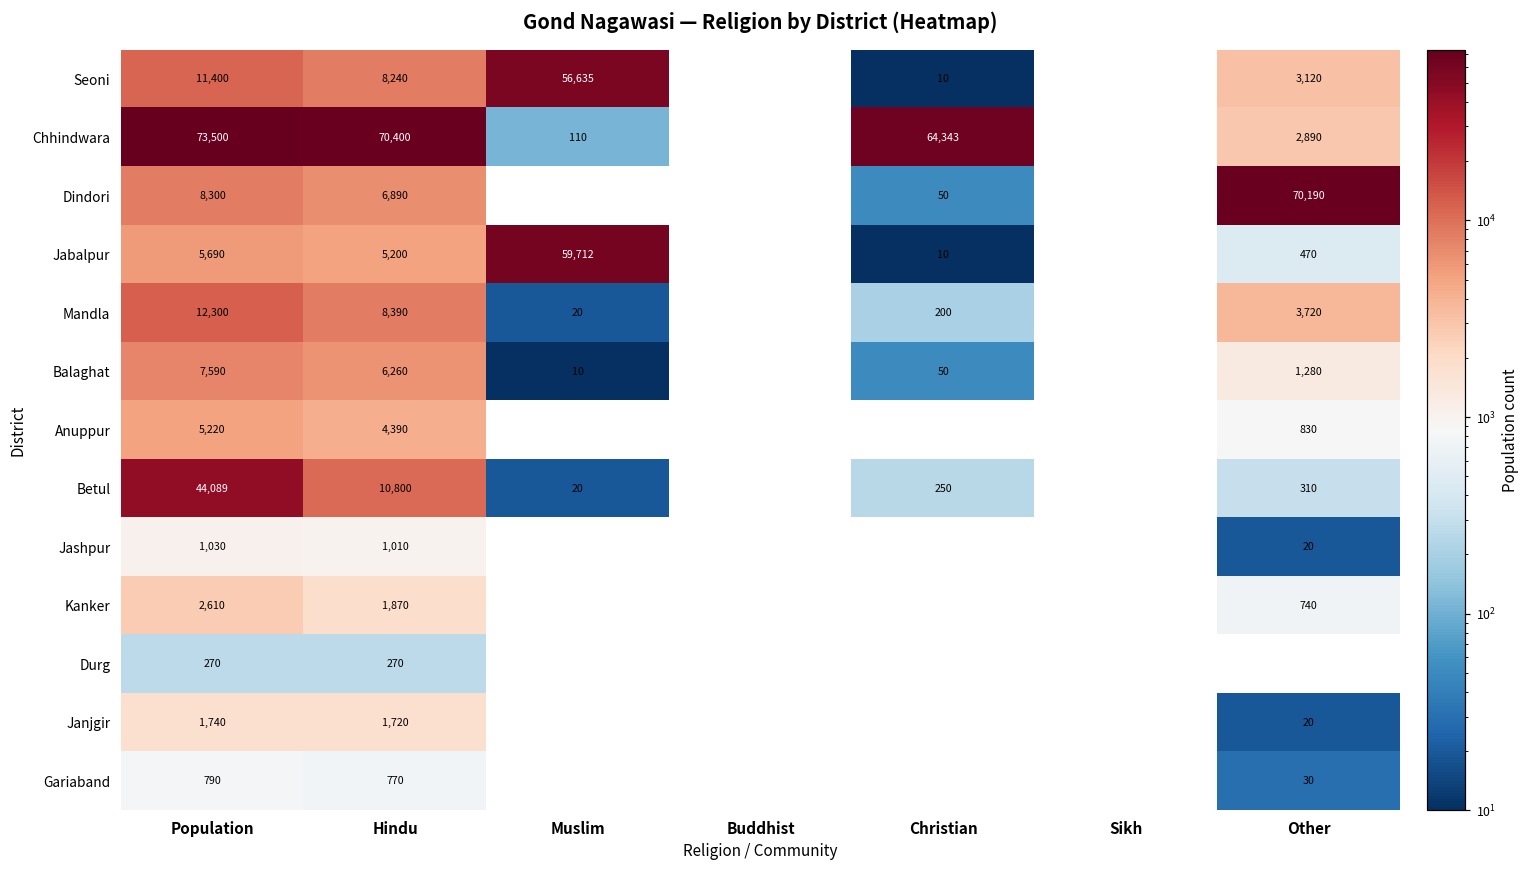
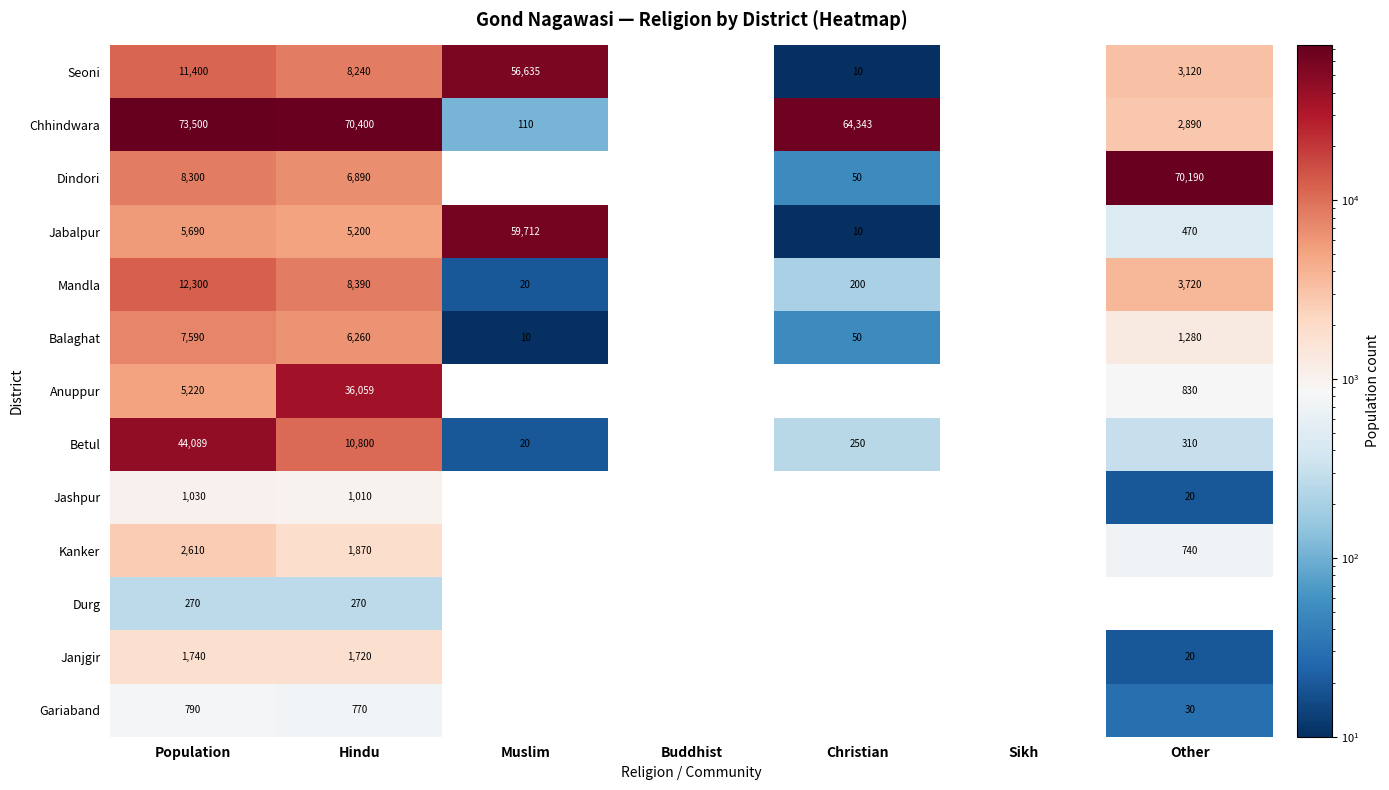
Anuppur, Hindu: 4,390 -> 36,059
